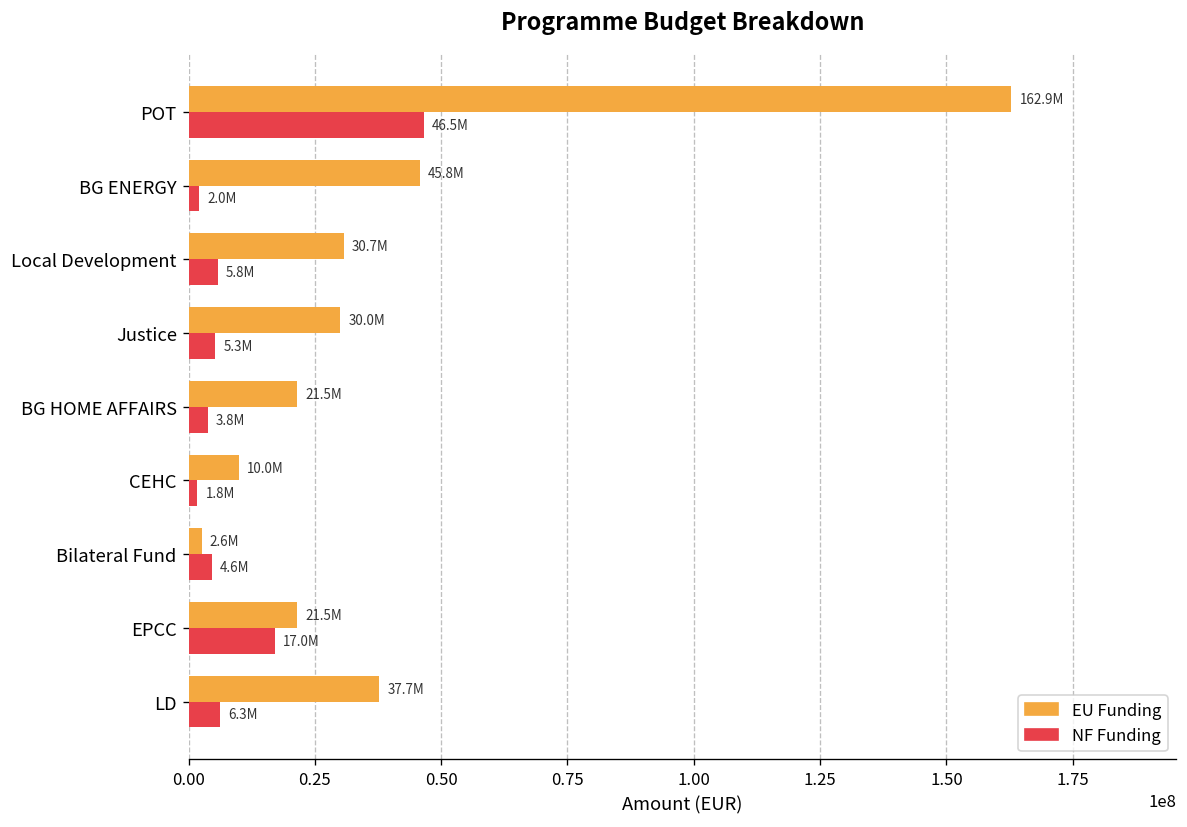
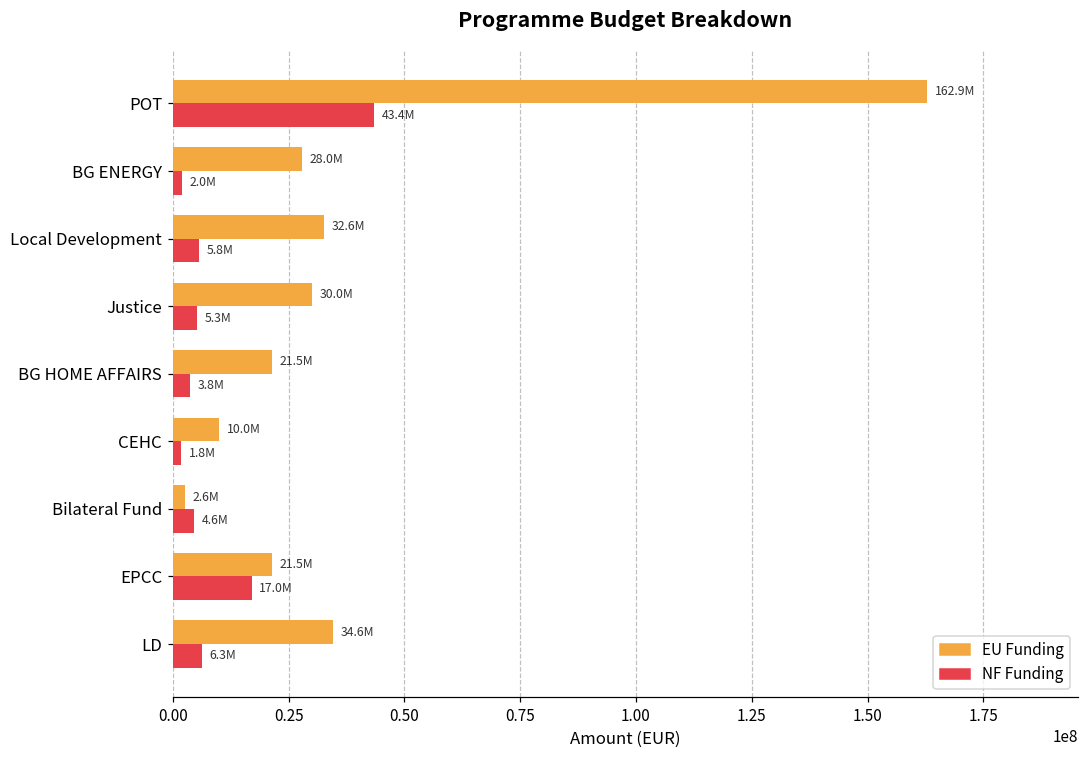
NF Funding, POT: 46.5M -> 43.4M
EU Funding, BG ENERGY: 45.8M -> 28.0M
EU Funding, Local Development: 30.7M -> 32.6M
EU Funding, LD: 37.7M -> 34.6M
